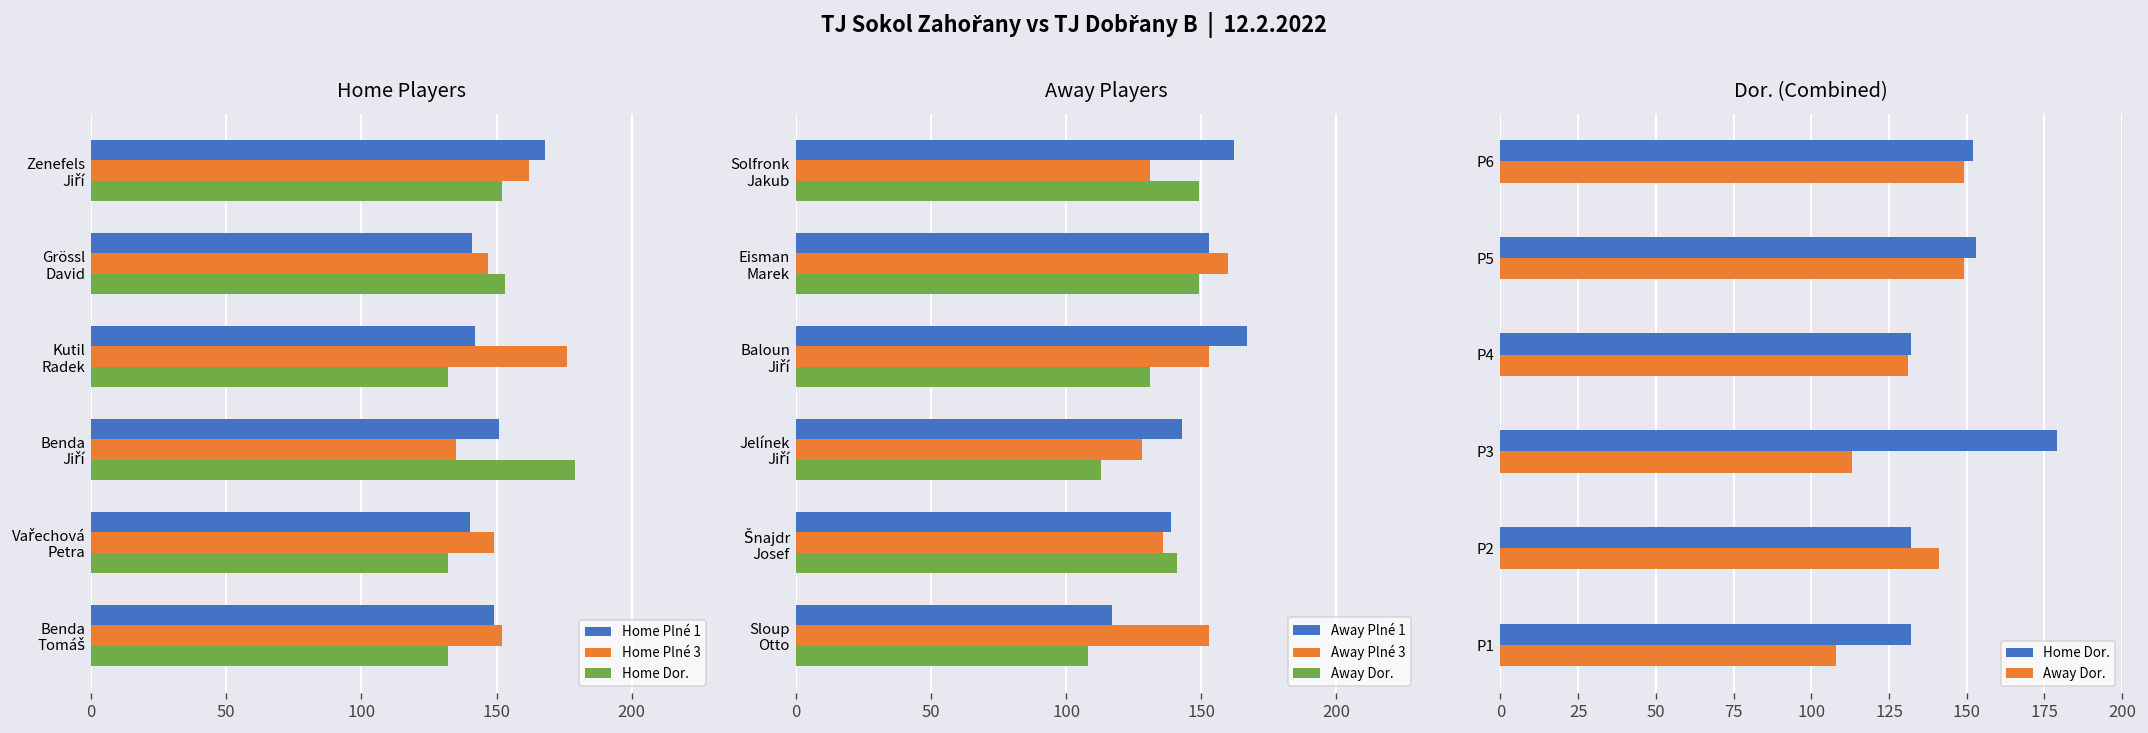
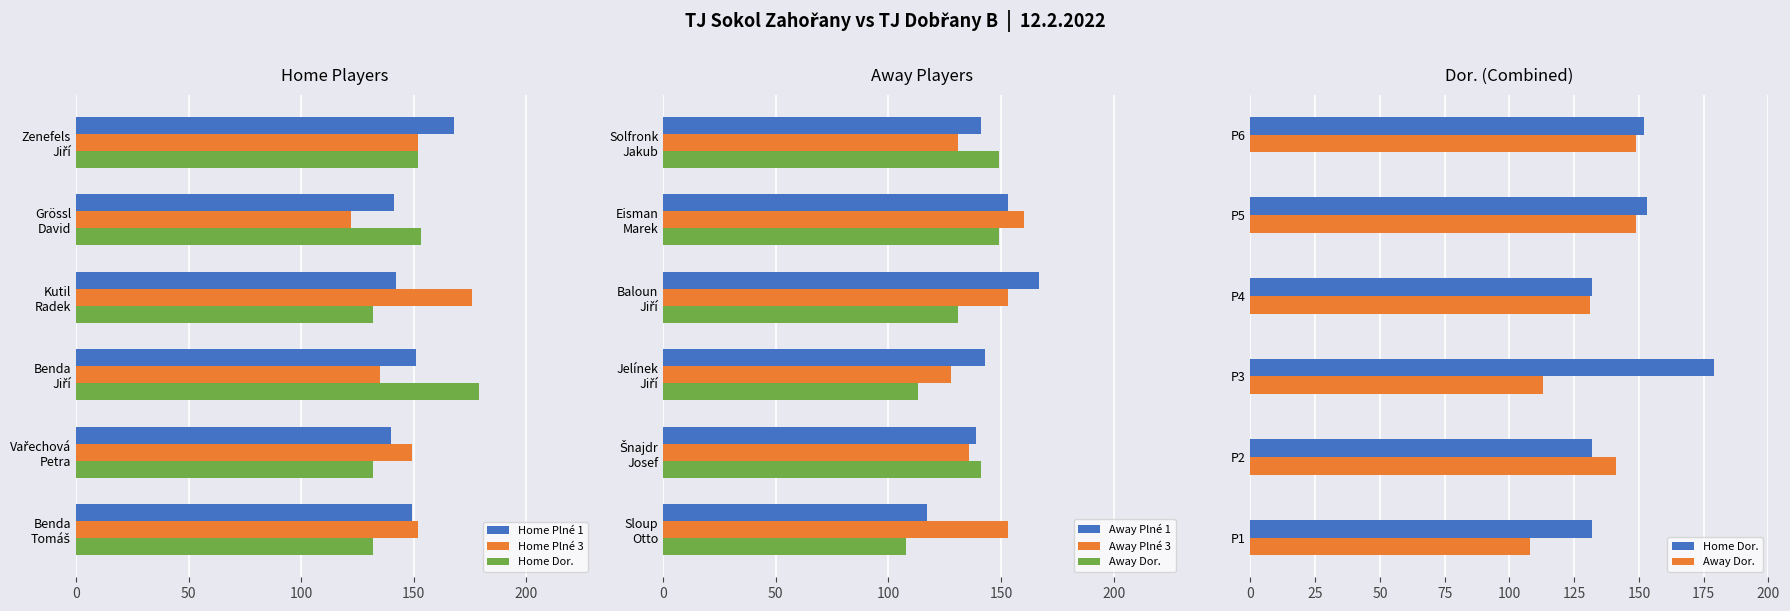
Home Players, Home Plné 3, Zenefels Jiří: 162 -> 152
Home Players, Home Plné 3, Grössl David: 147 -> 122
Away Players, Away Plné 1, Solfronk Jakub: 162 -> 141
